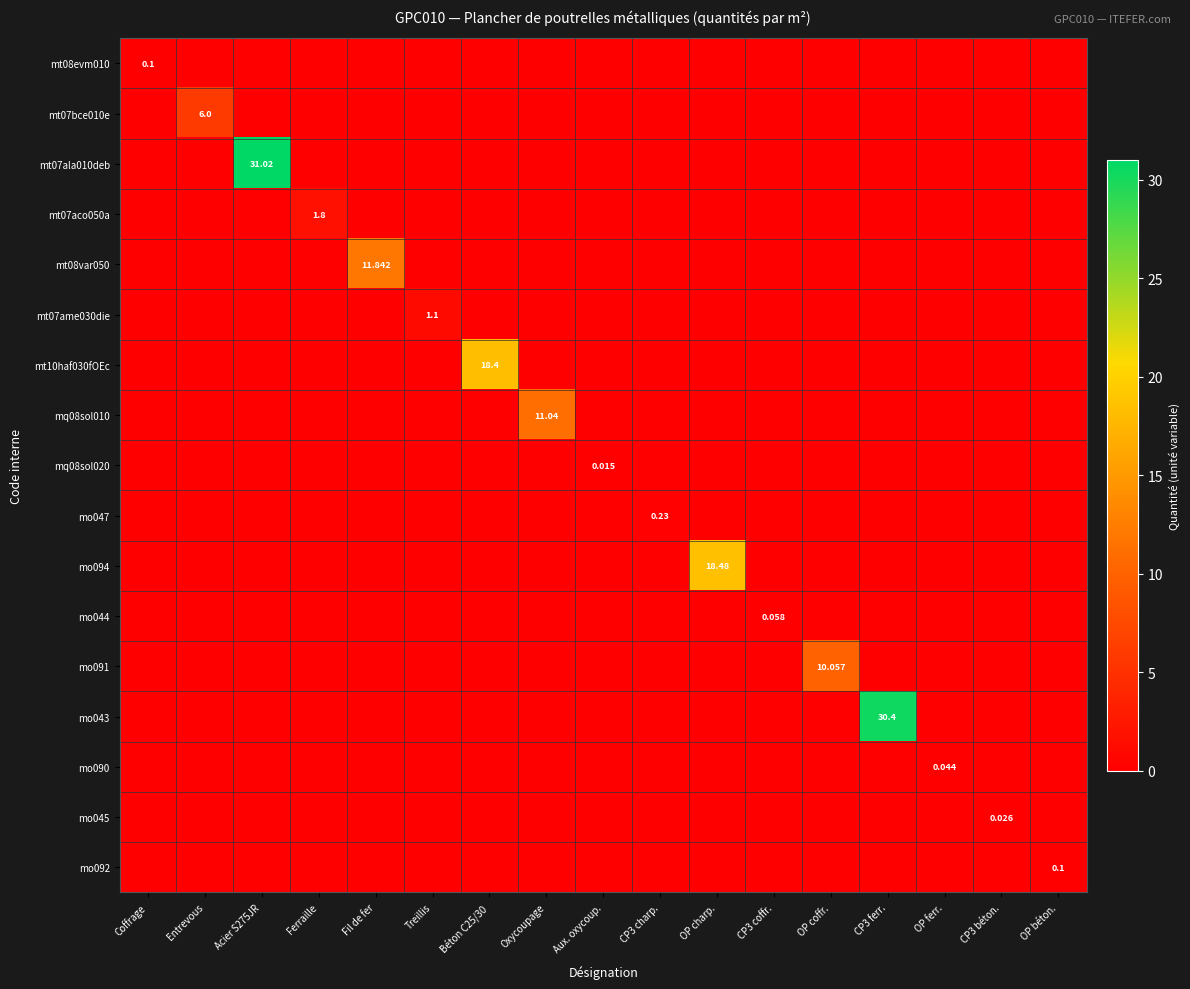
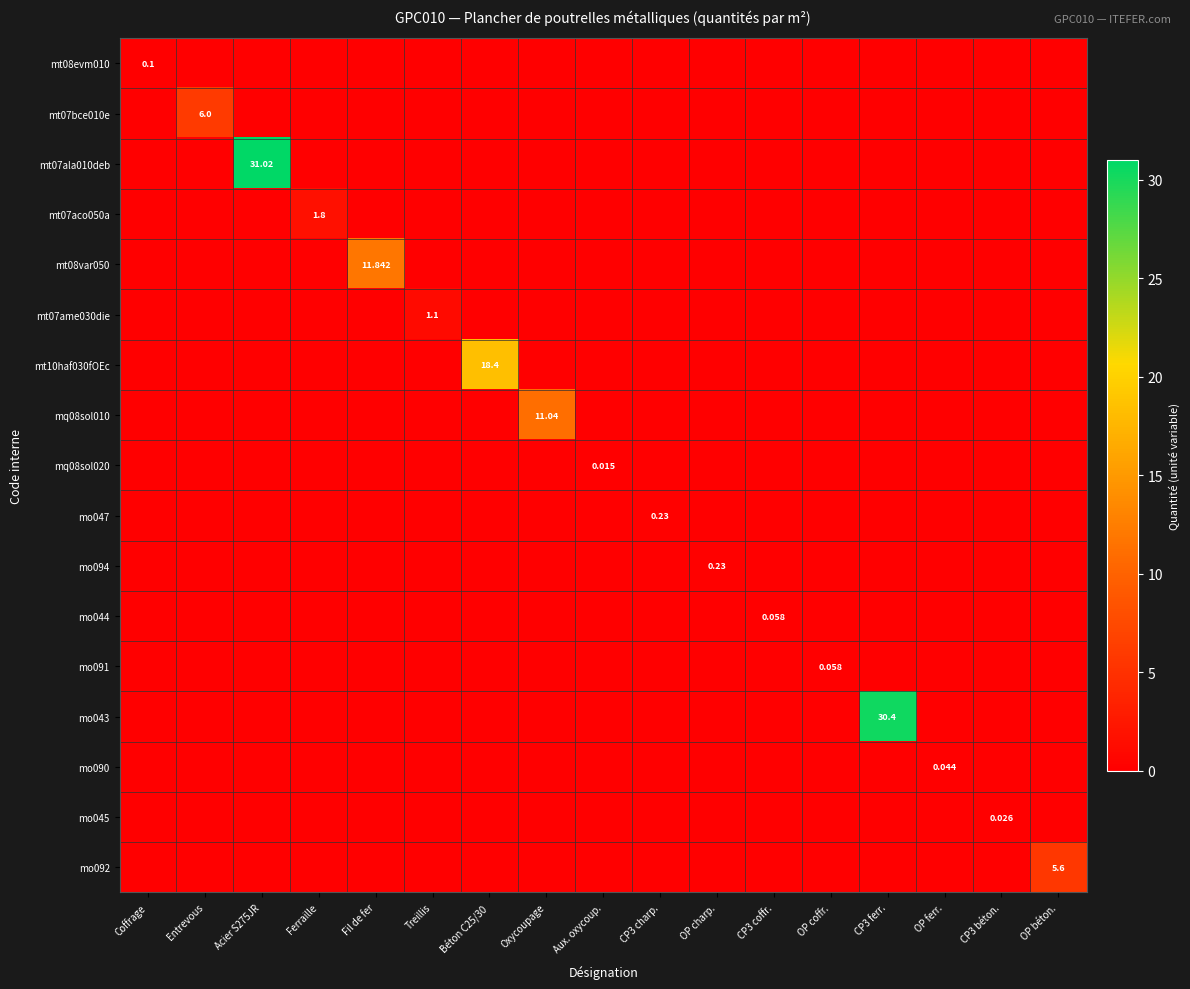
mo094, OP charp.: 18.48 -> 0.23
mo091, OP coffr.: 10.057 -> 0.058
mo092, OP béton.: 0.1 -> 5.6
